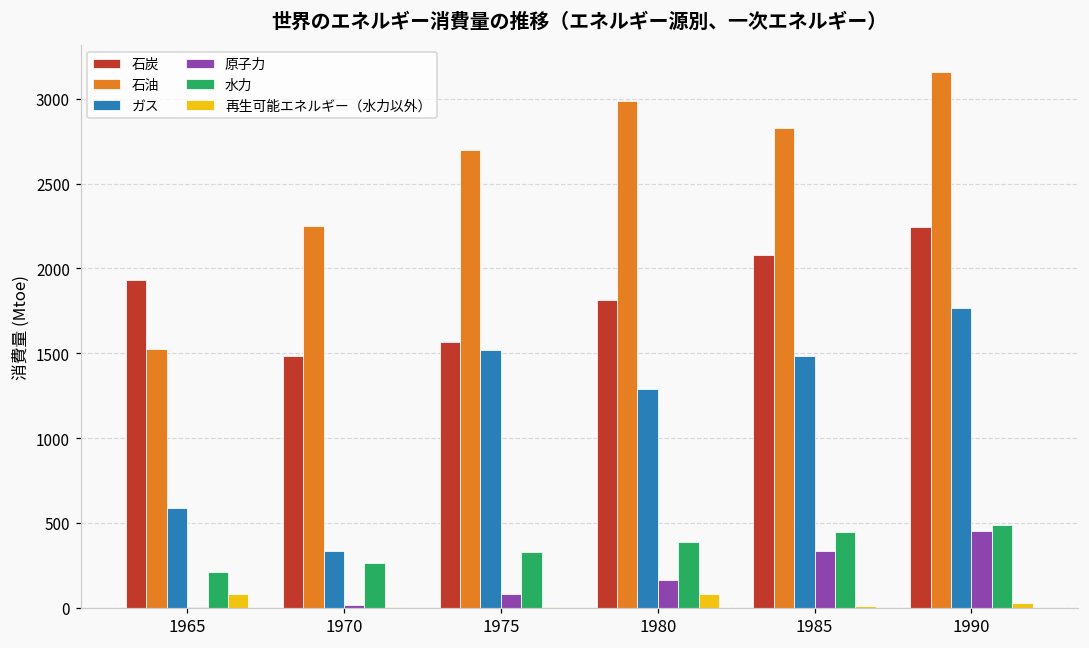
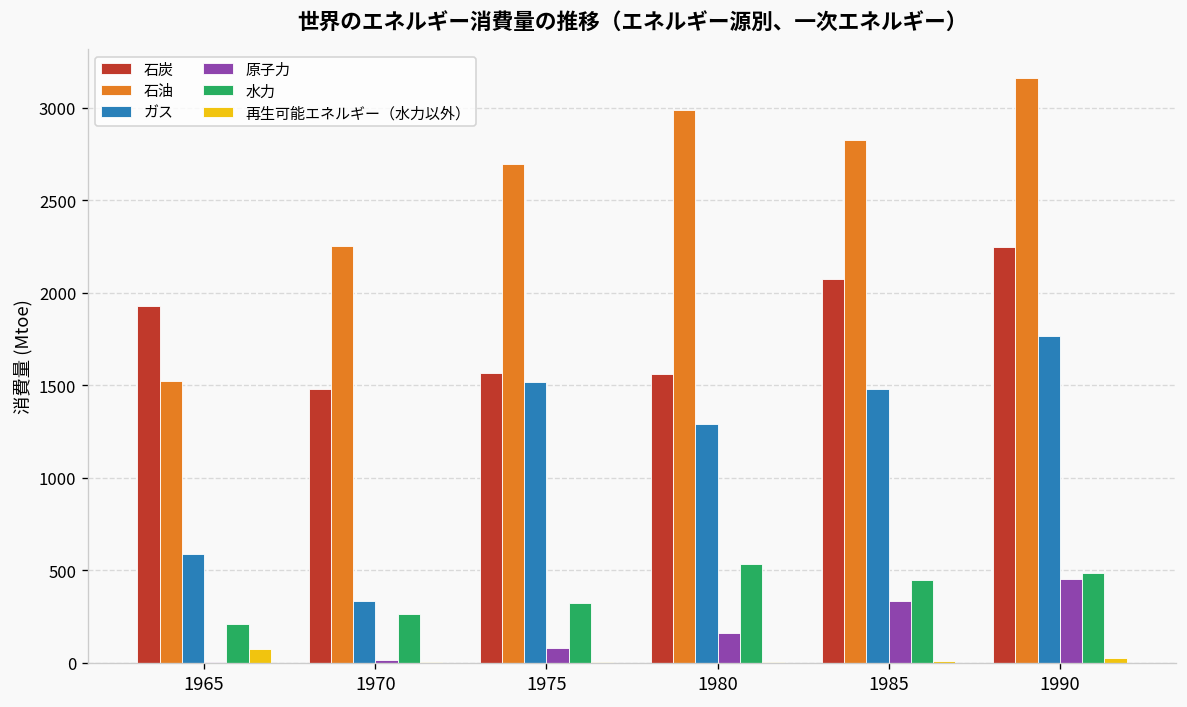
石炭, 1980: 1810 -> 1560
水力, 1980: 380 -> 530
再生可能エネルギー（水力以外）, 1980: 80 -> 10
